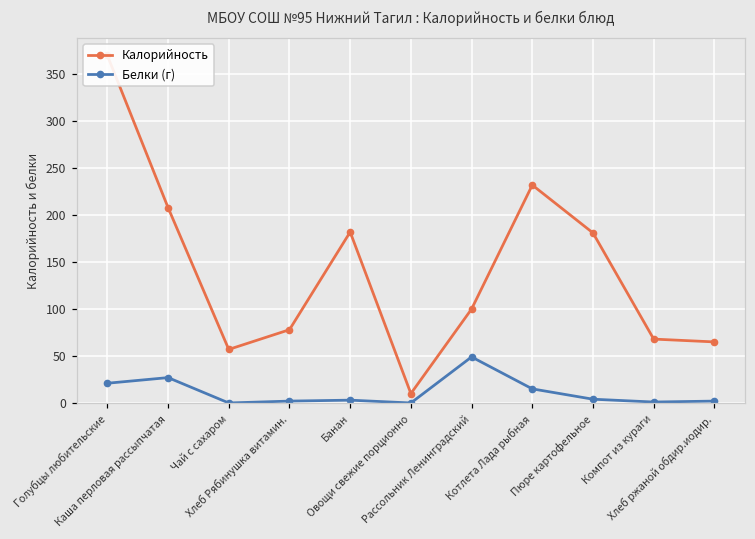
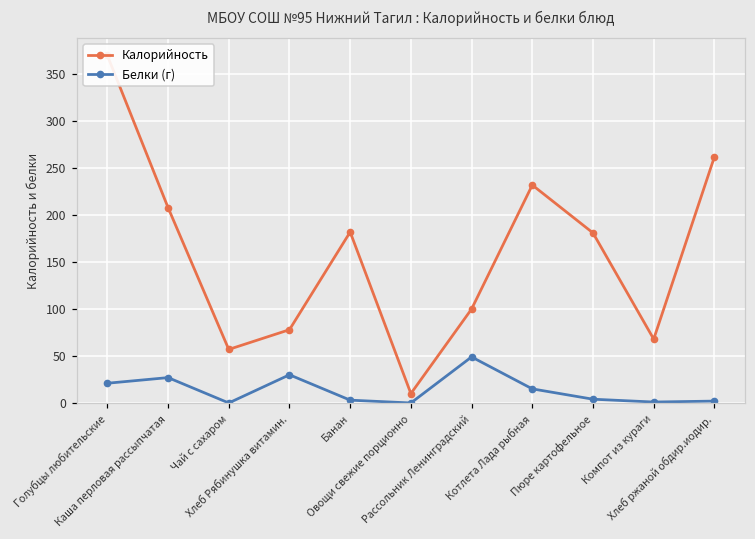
Белки (г), Хлеб Рябинушка витамин.: 0 -> 30
Калорийность, Хлеб ржаной обдир.иодир.: 70 -> 260
